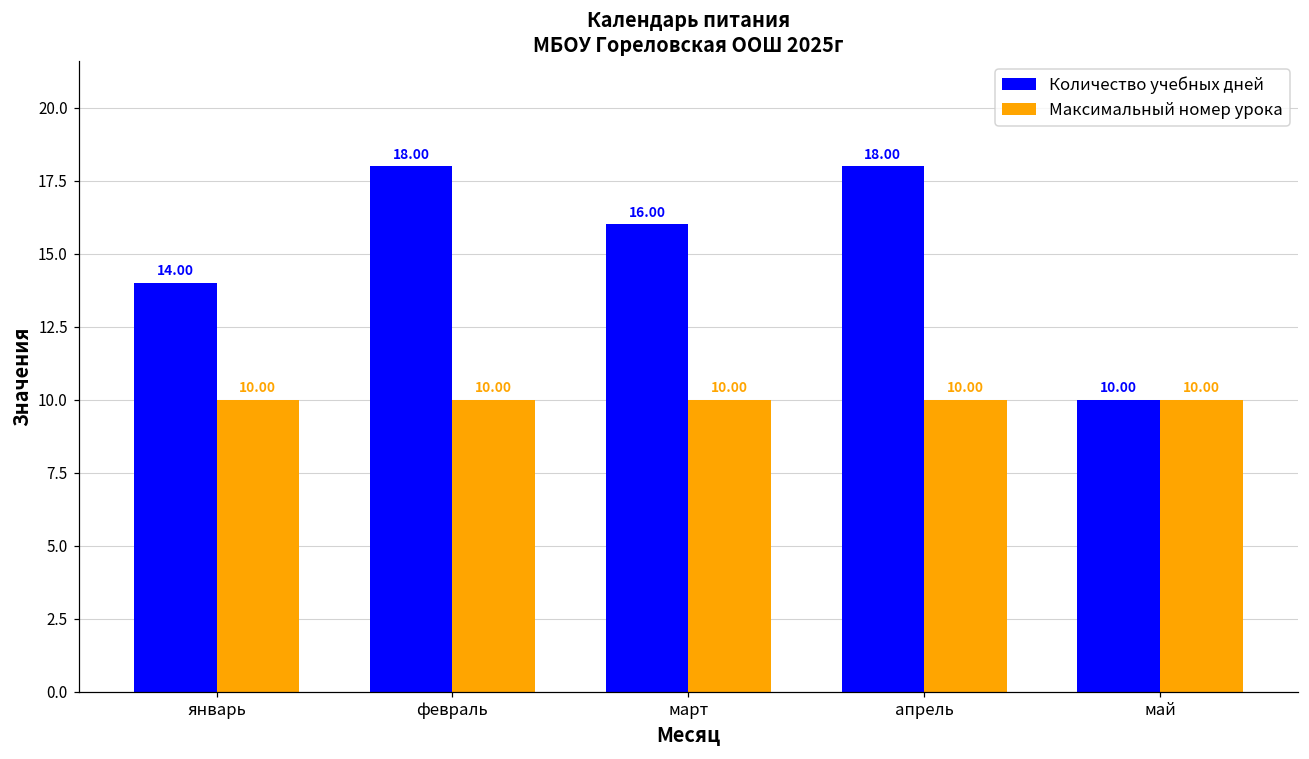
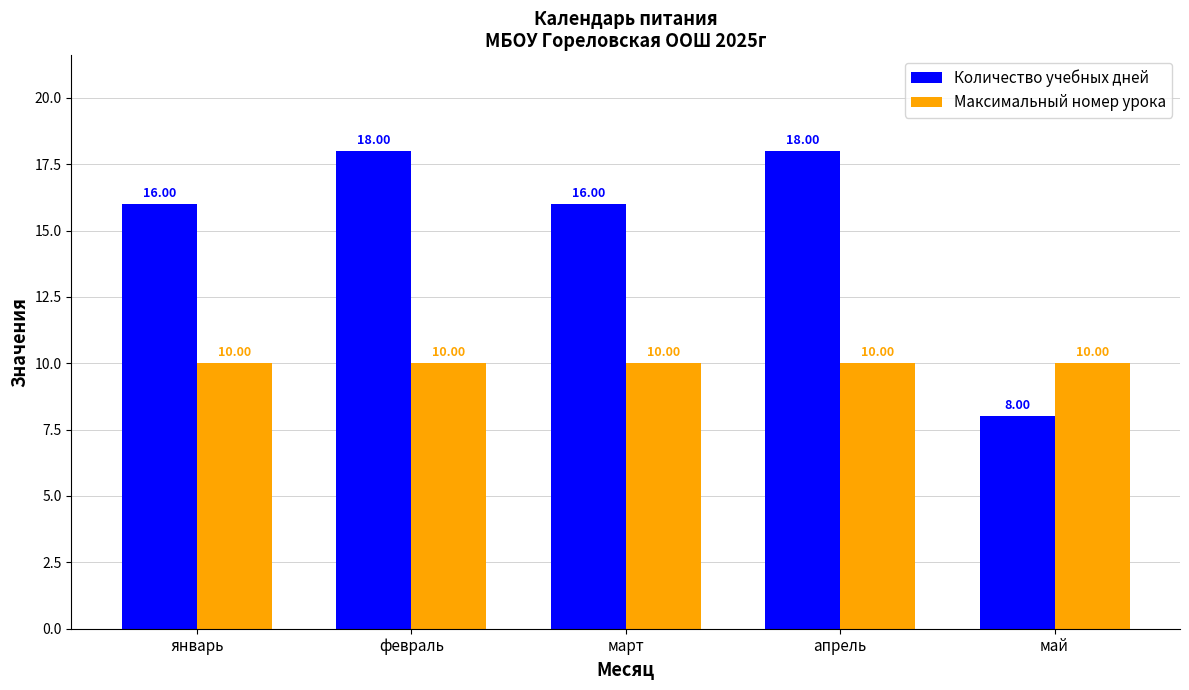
Количество учебных дней, январь: 14.00 -> 16.00
Количество учебных дней, май: 10.00 -> 8.00
